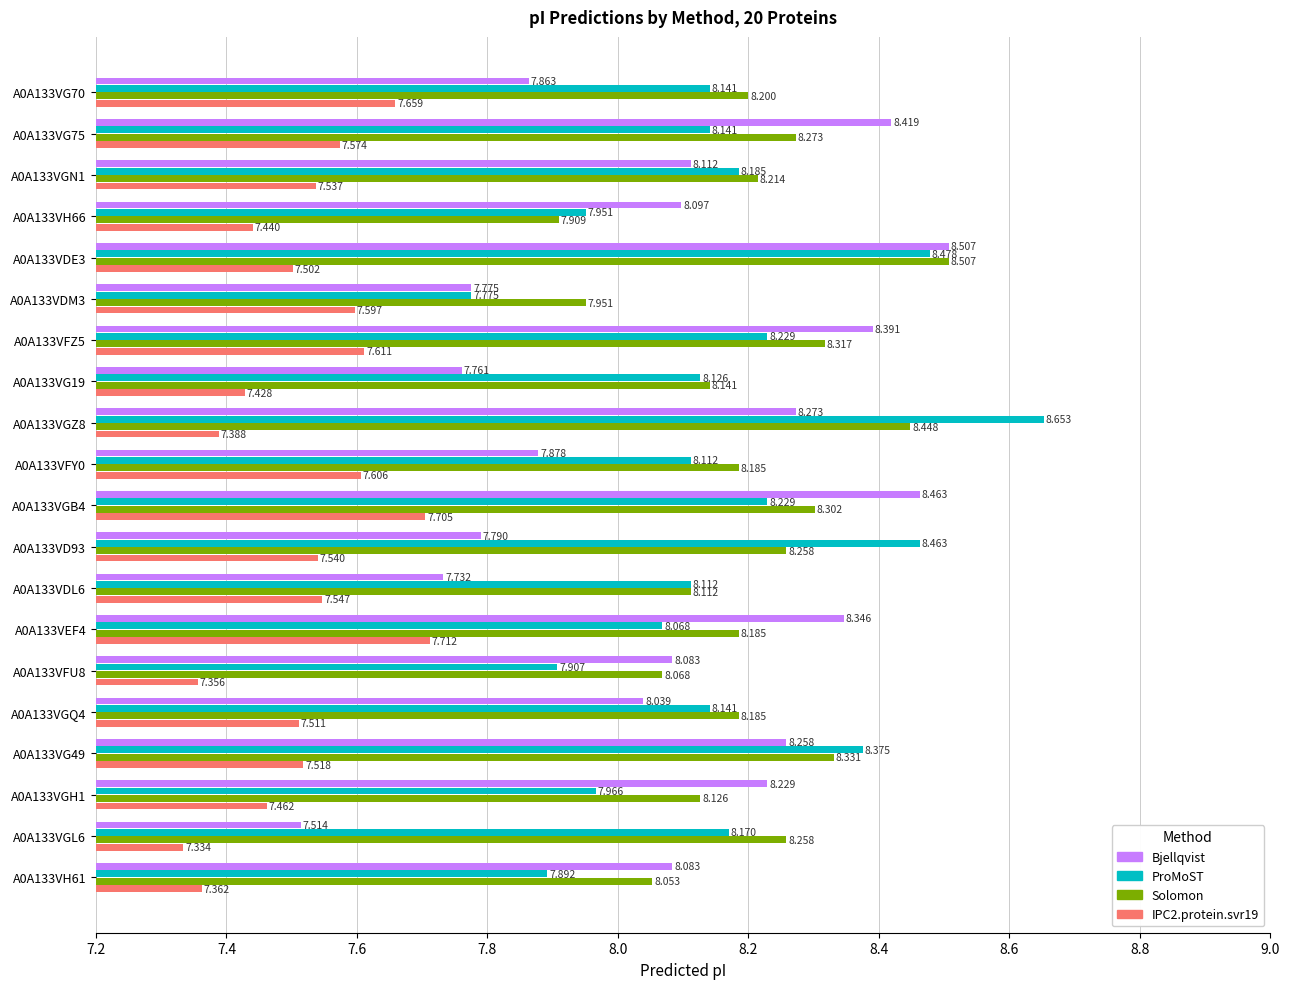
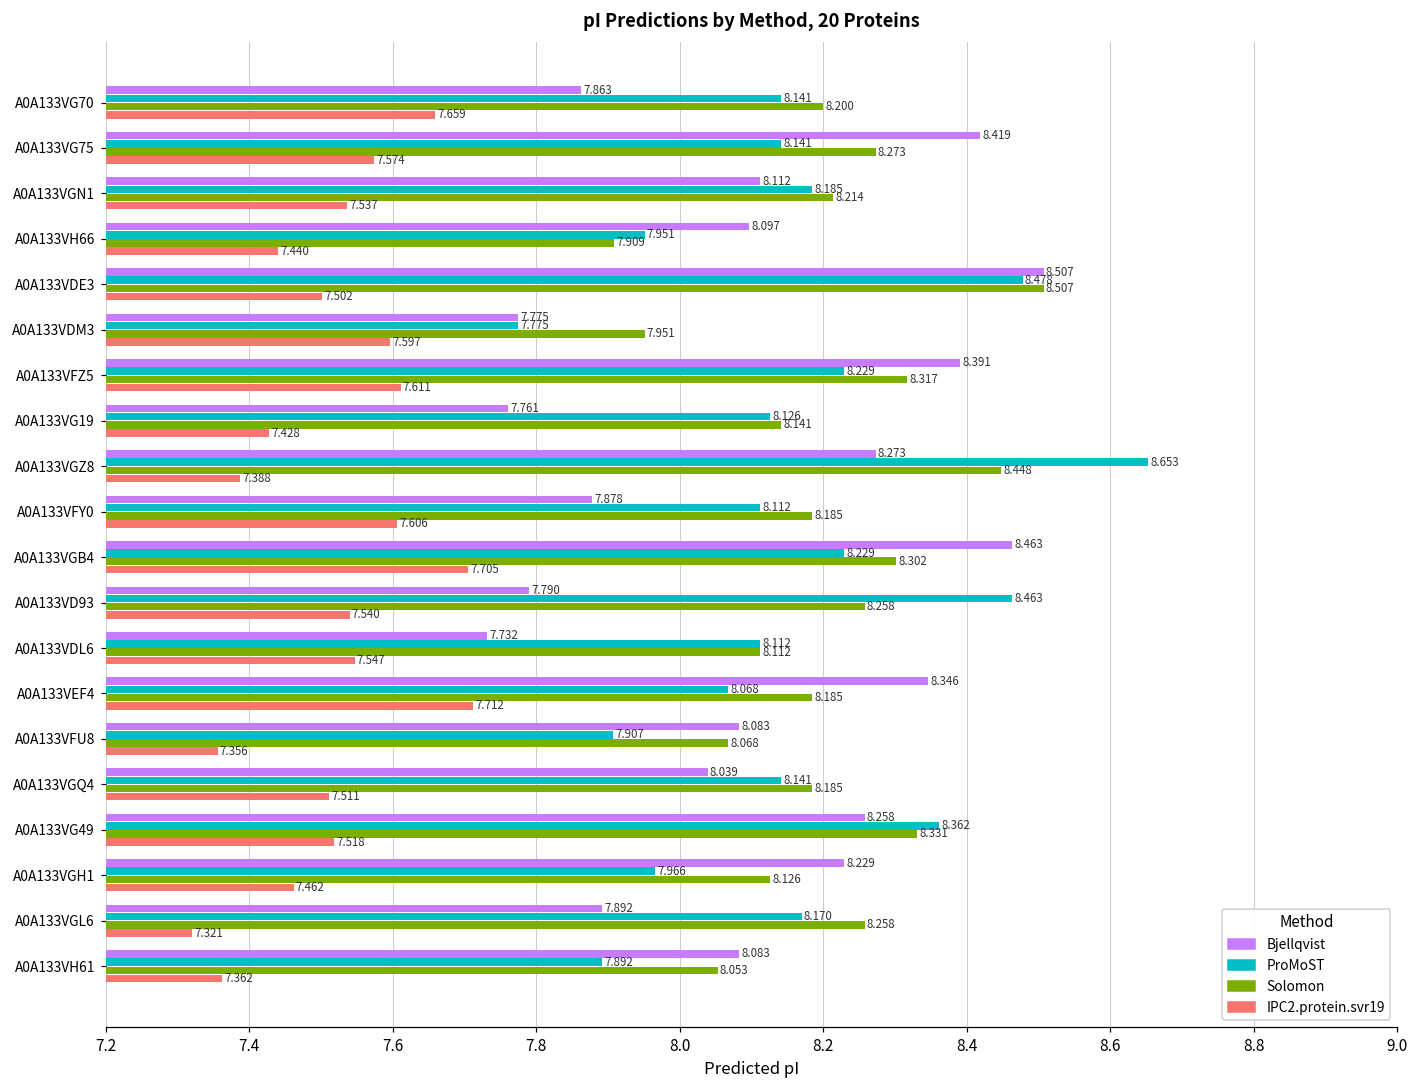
ProMoST, A0A133VG49: 8.375 -> 8.362
Bjellqvist, A0A133VGL6: 7.514 -> 7.892
IPC2.protein.svr19, A0A133VGL6: 7.334 -> 7.321
